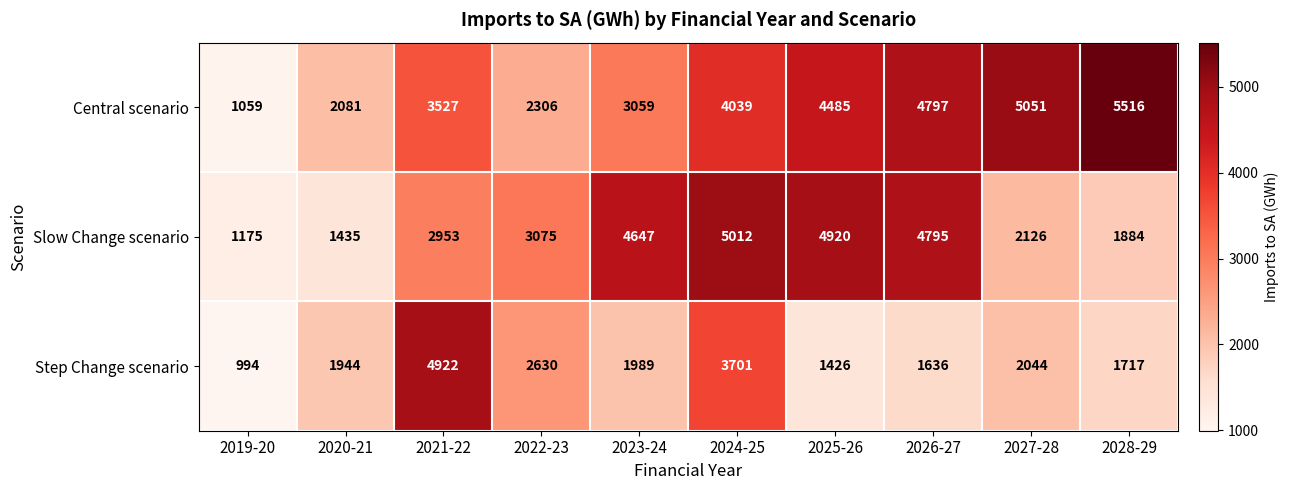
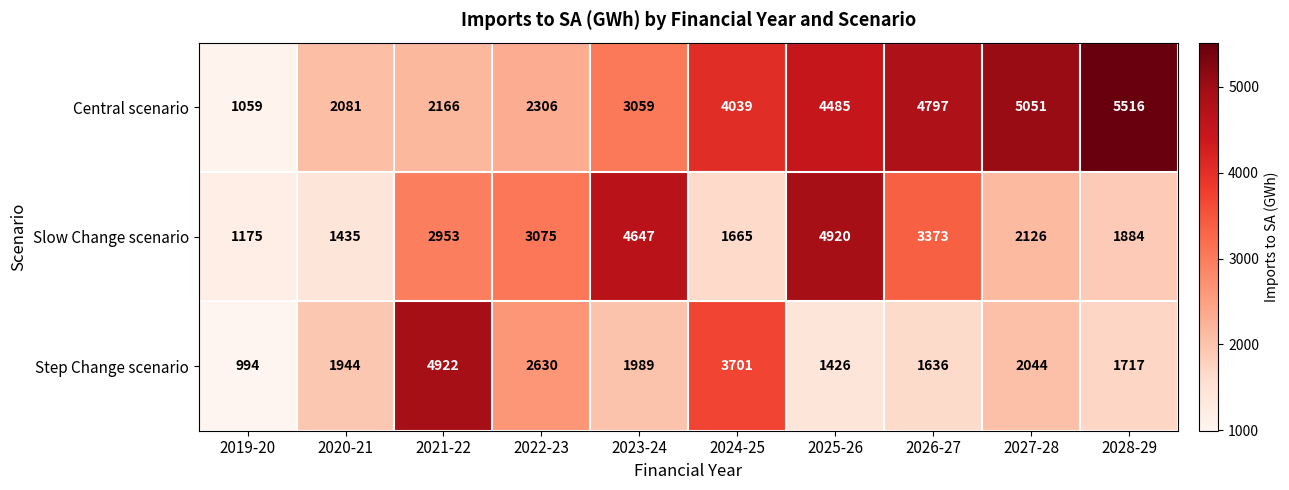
Central scenario, 2021-22: 3527 -> 2166
Slow Change scenario, 2024-25: 5012 -> 1665
Slow Change scenario, 2026-27: 4795 -> 3373
